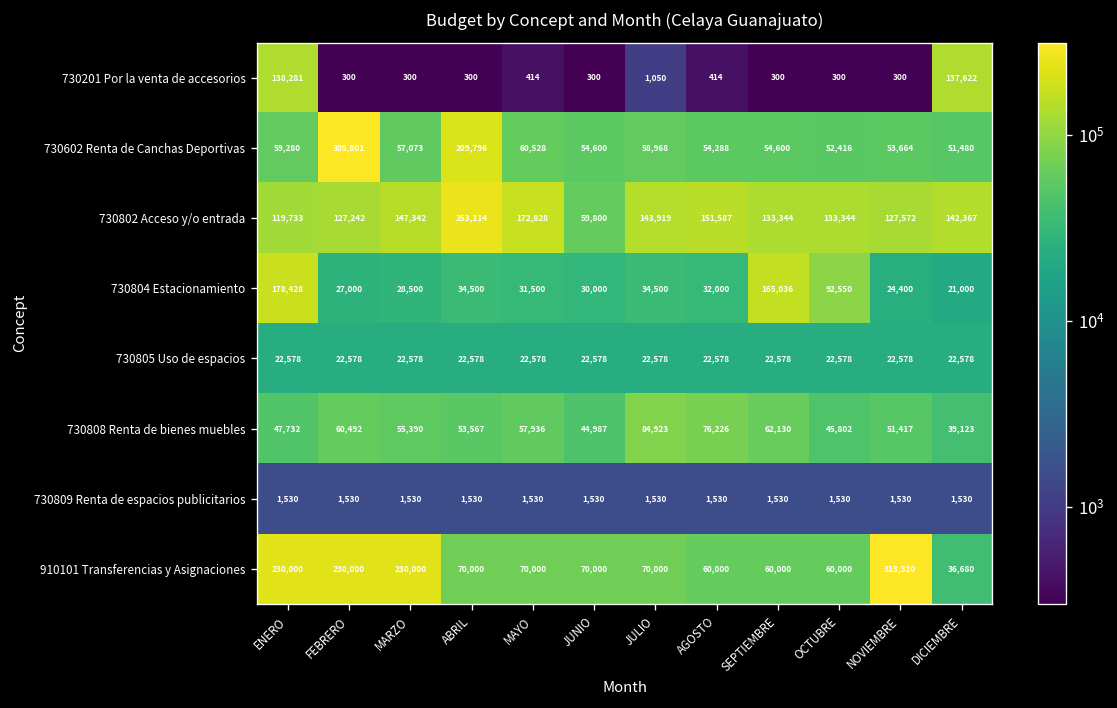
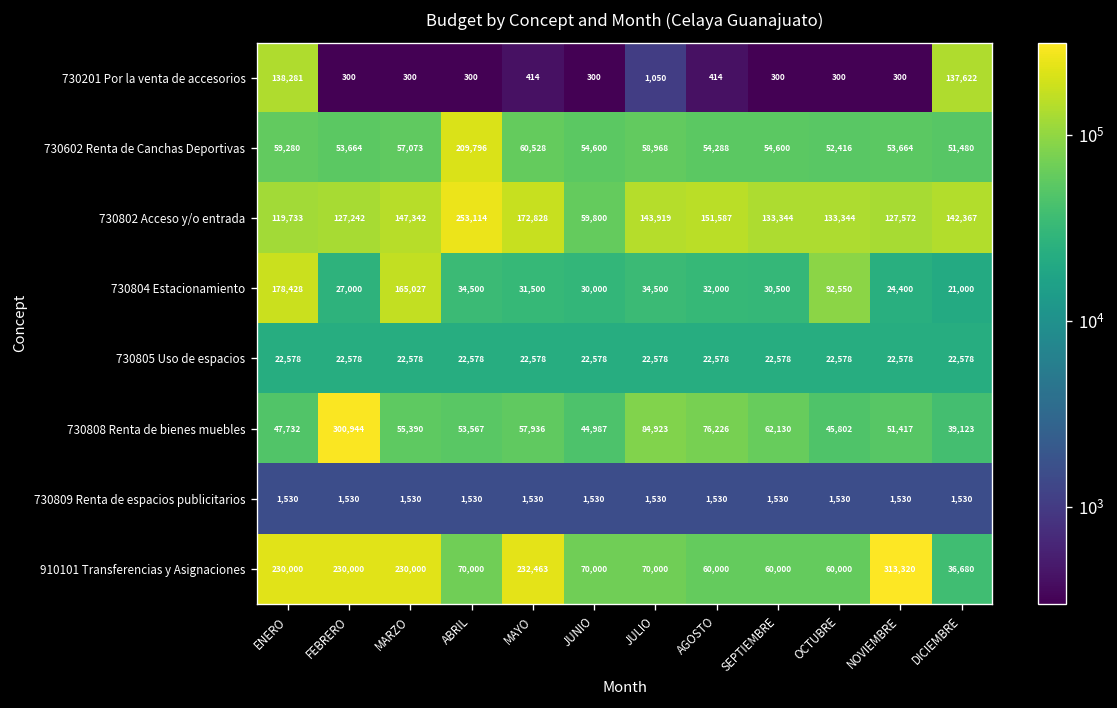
730602 Renta de Canchas Deportivas, FEBRERO: 305,801 -> 53,664
730804 Estacionamiento, MARZO: 28,500 -> 165,027
730804 Estacionamiento, SEPTIEMBRE: 165,036 -> 30,500
730808 Renta de bienes muebles, FEBRERO: 60,492 -> 300,944
910101 Transferencias y Asignaciones, MAYO: 70,000 -> 232,463
